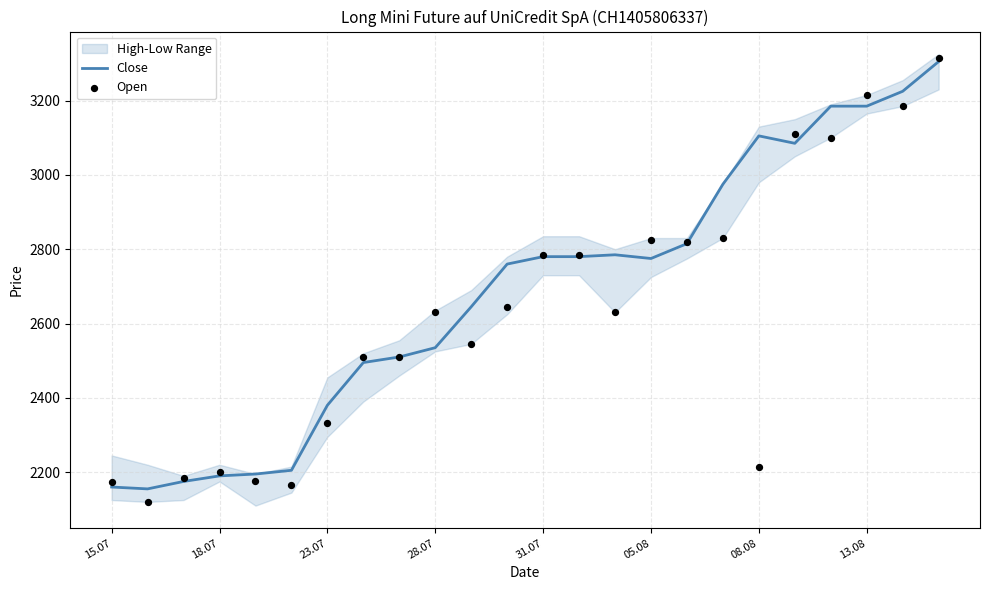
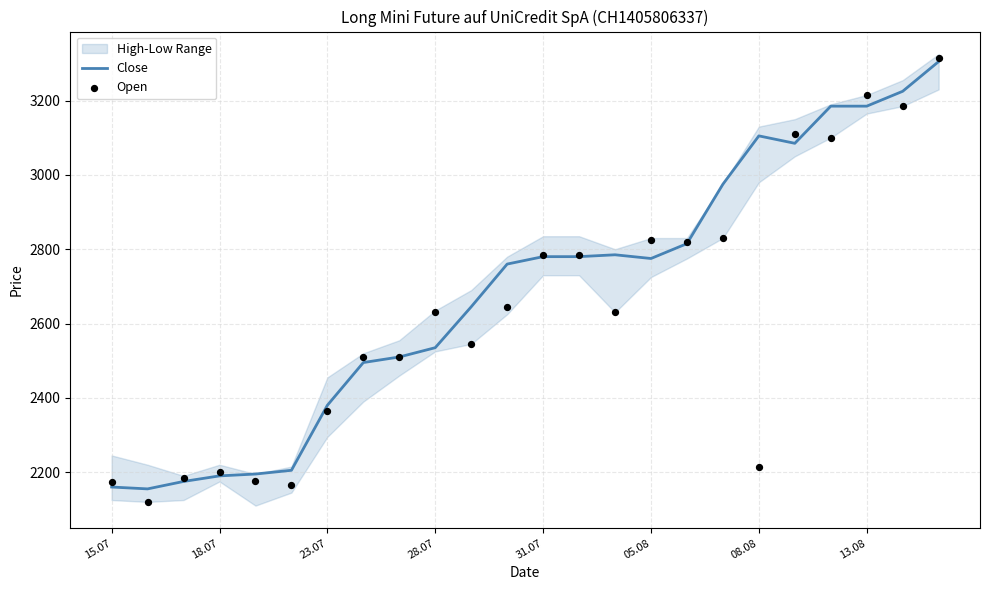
Open, 23.07: 2330 -> 2370
